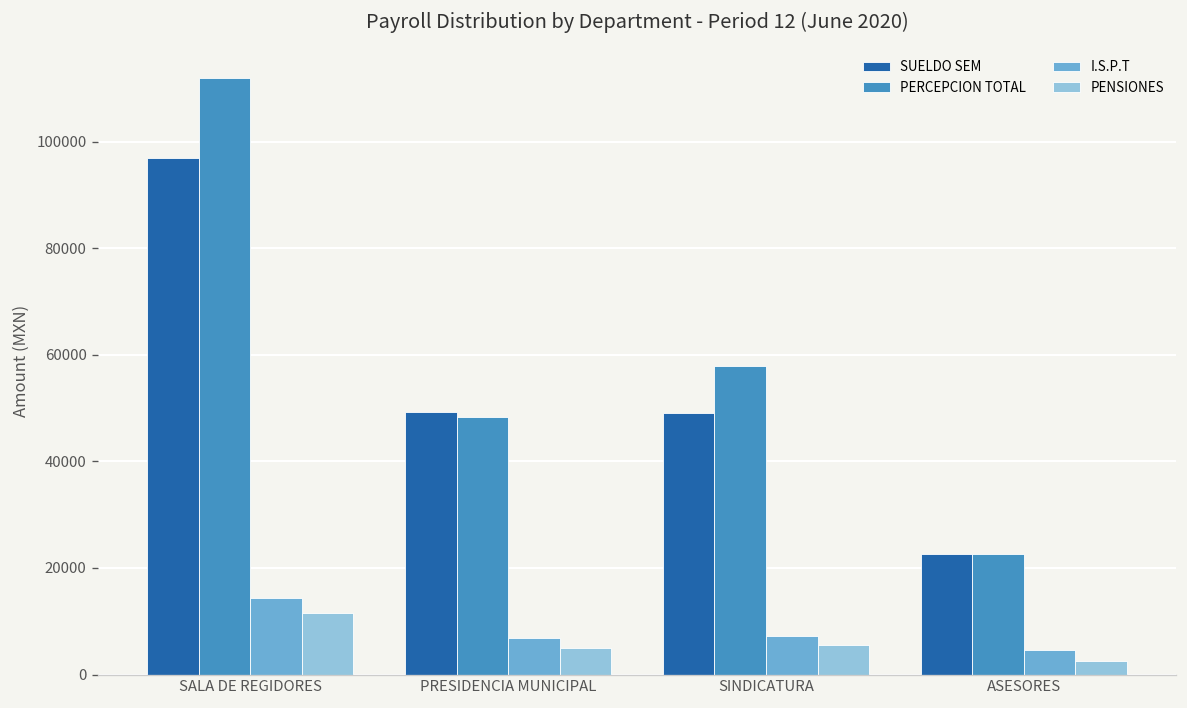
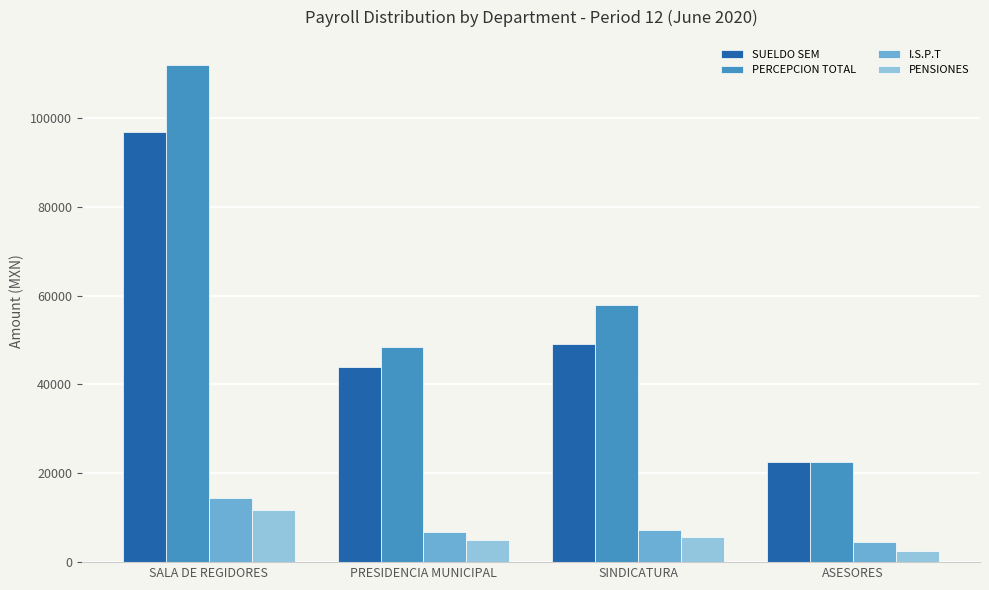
SUELDO SEM, PRESIDENCIA MUNICIPAL: 49000 -> 44000
